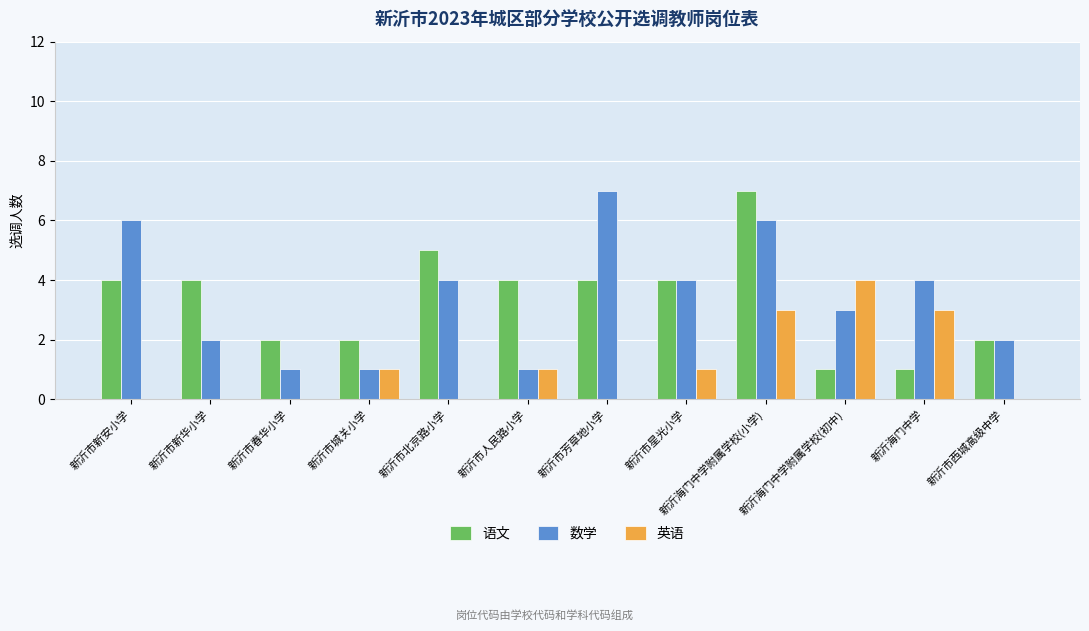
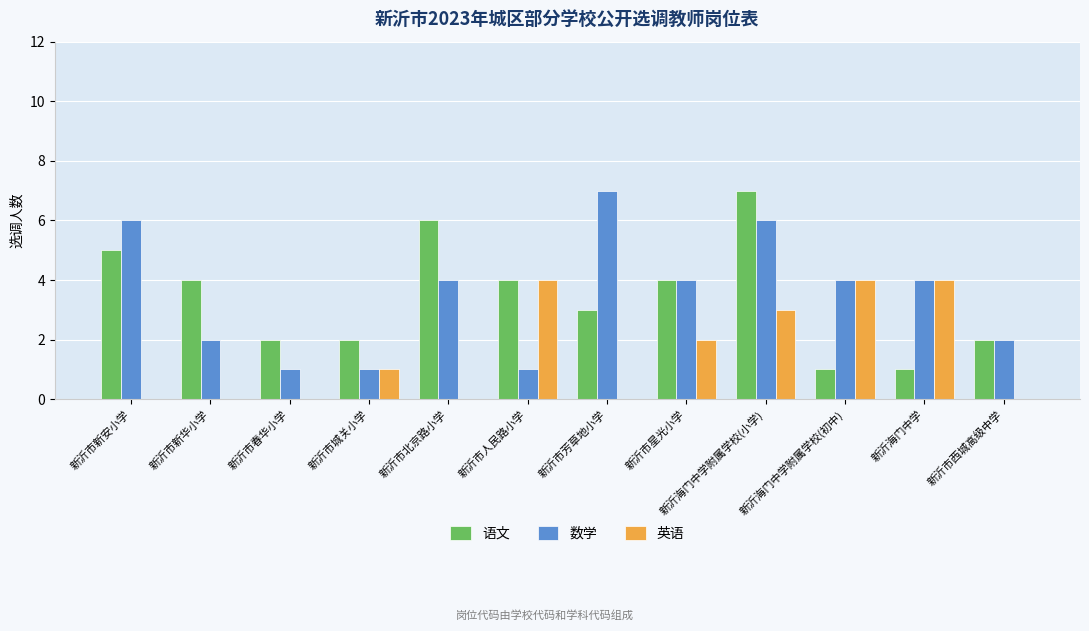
语文, 新沂市新安小学: 4 -> 5
语文, 新沂市北京路小学: 5 -> 6
英语, 新沂市人民路小学: 1 -> 4
语文, 新沂市芳草地小学: 4 -> 3
英语, 新沂市星光小学: 1 -> 2
数学, 新沂海门中学附属学校(初中): 3 -> 4
英语, 新沂海门中学: 3 -> 4
